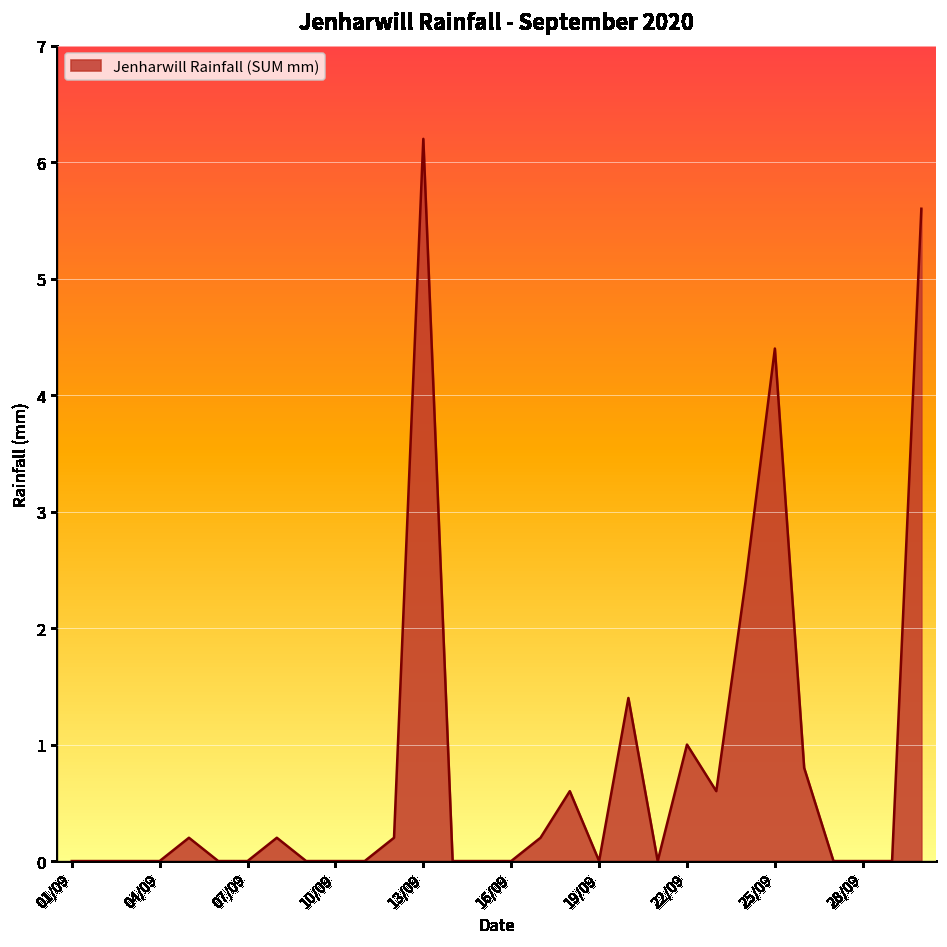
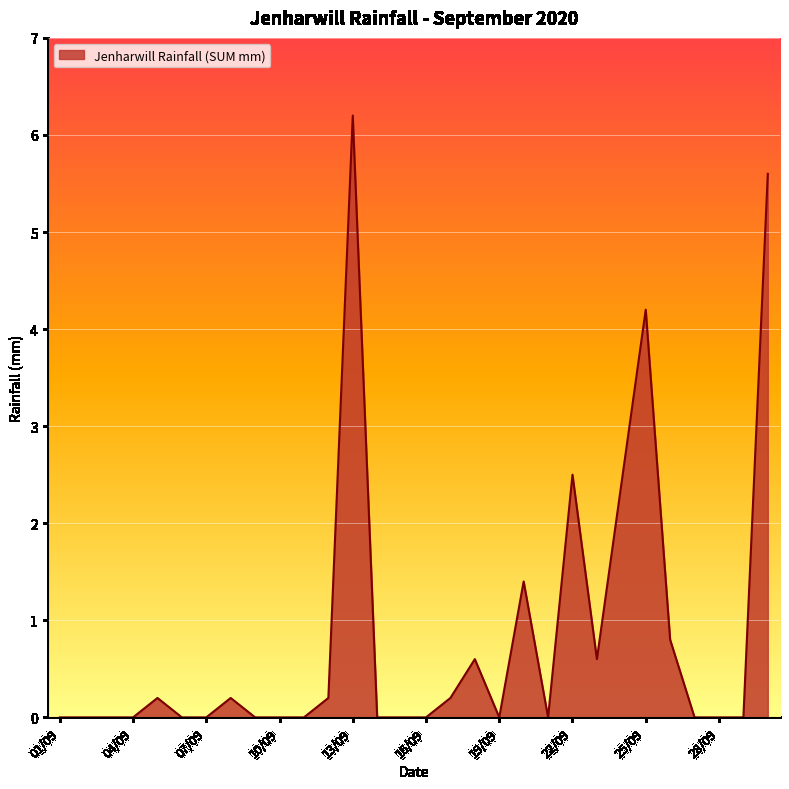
22/09: 1.0 -> 2.5
25/09: 4.4 -> 4.2
